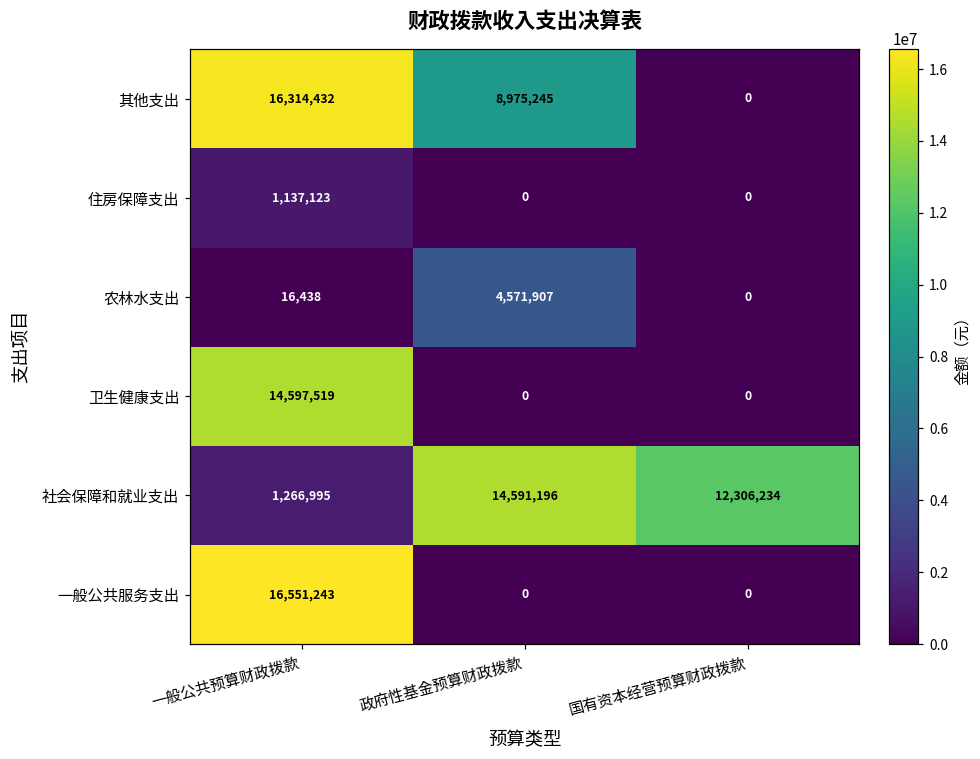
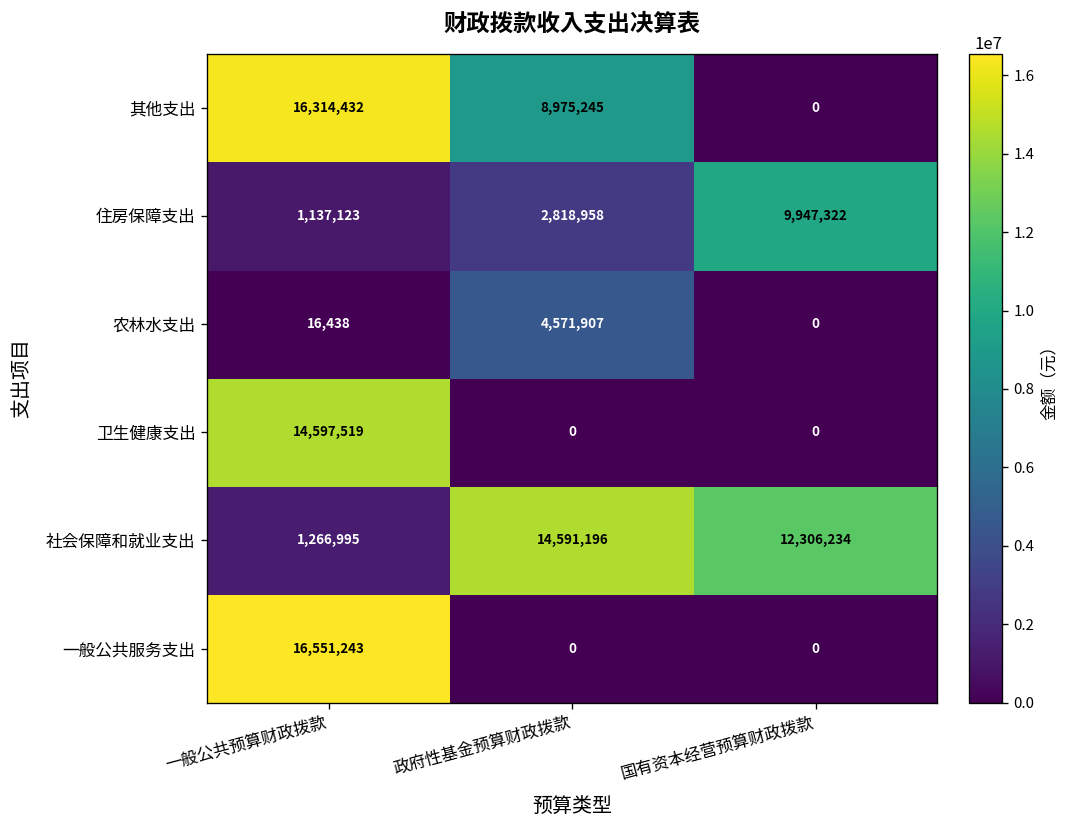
住房保障支出, 政府性基金预算财政拨款: 0 -> 2,818,958
住房保障支出, 国有资本经营预算财政拨款: 0 -> 9,947,322
